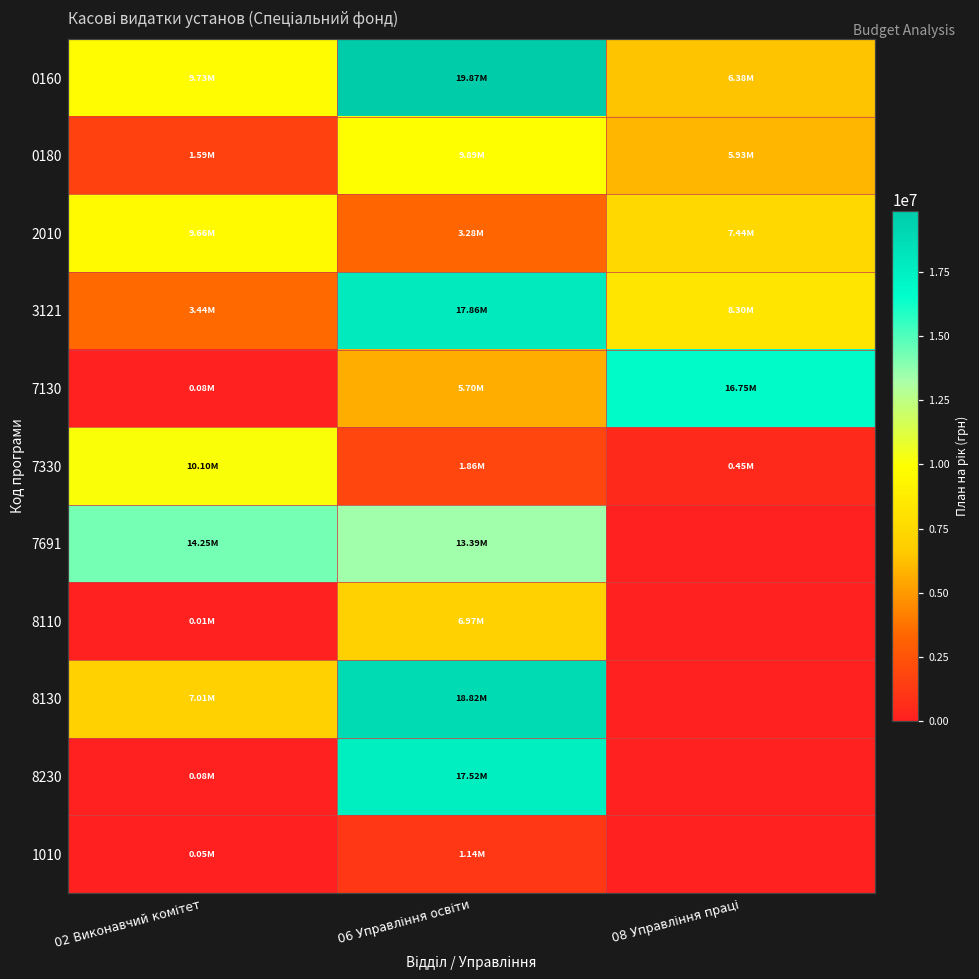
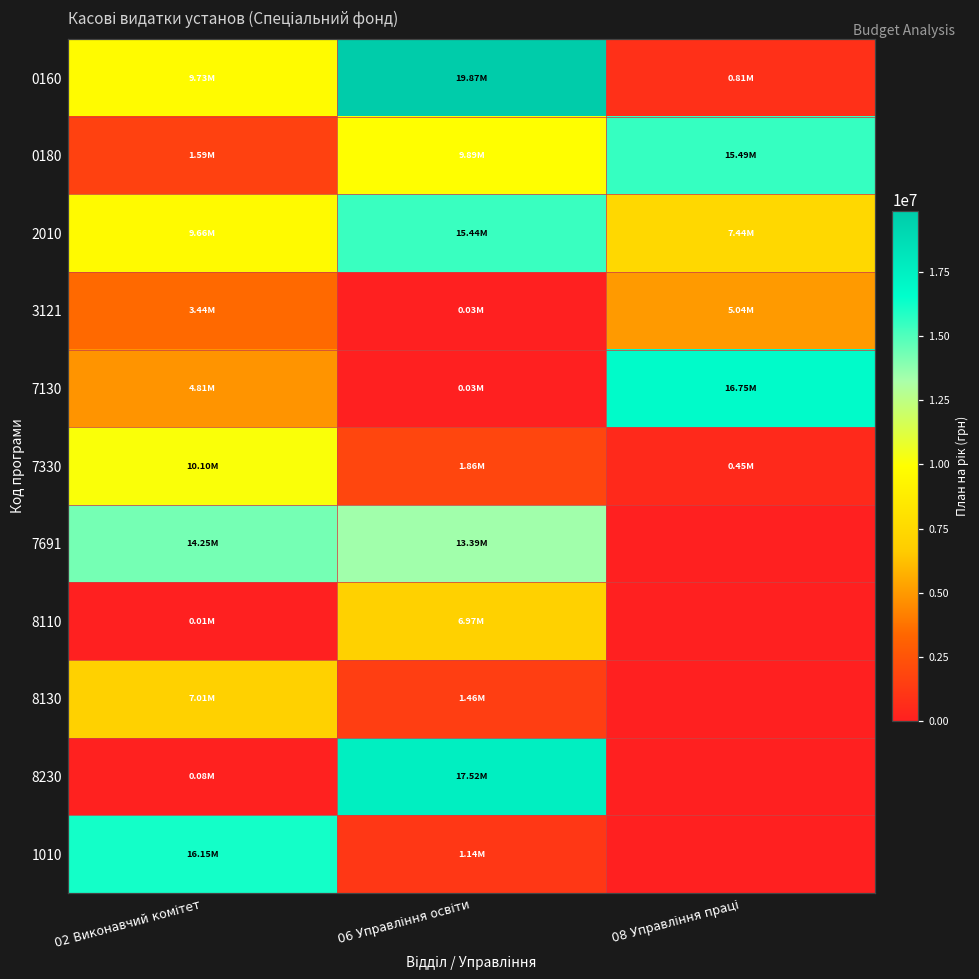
0160, 08 Управління праці: 6.38M -> 0.81M
0180, 08 Управління праці: 5.93M -> 15.49M
2010, 06 Управління освіти: 3.28M -> 15.44M
3121, 06 Управління освіти: 17.86M -> 0.03M
3121, 08 Управління праці: 8.30M -> 5.04M
7130, 02 Виконавчий комітет: 0.08M -> 4.81M
7130, 06 Управління освіти: 5.70M -> 0.03M
8130, 06 Управління освіти: 18.82M -> 1.46M
1010, 02 Виконавчий комітет: 0.05M -> 16.15M
